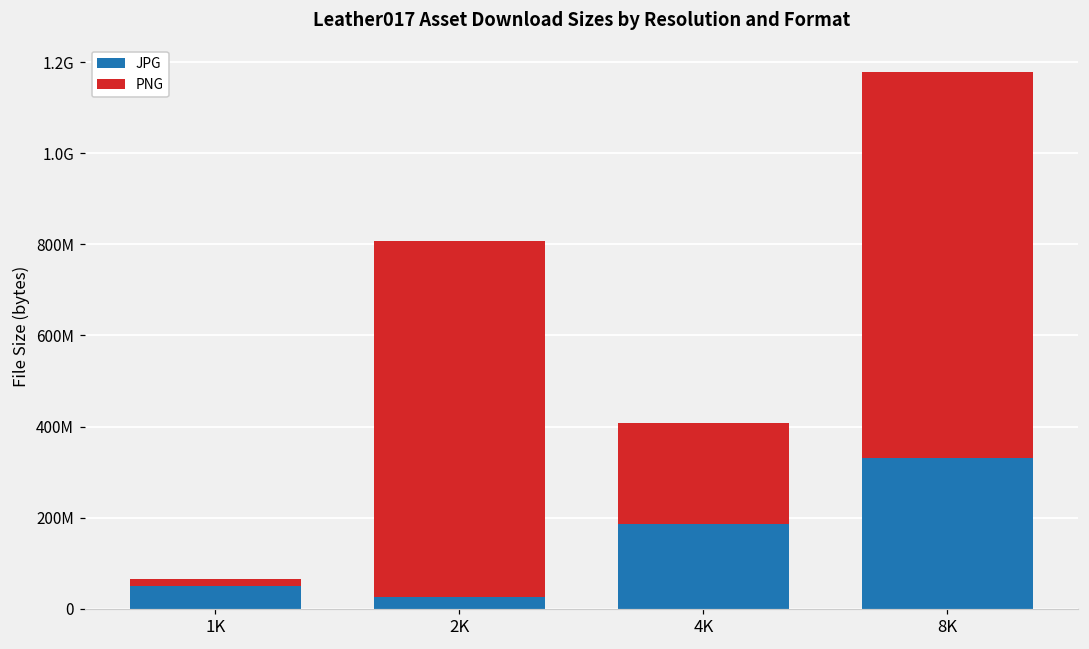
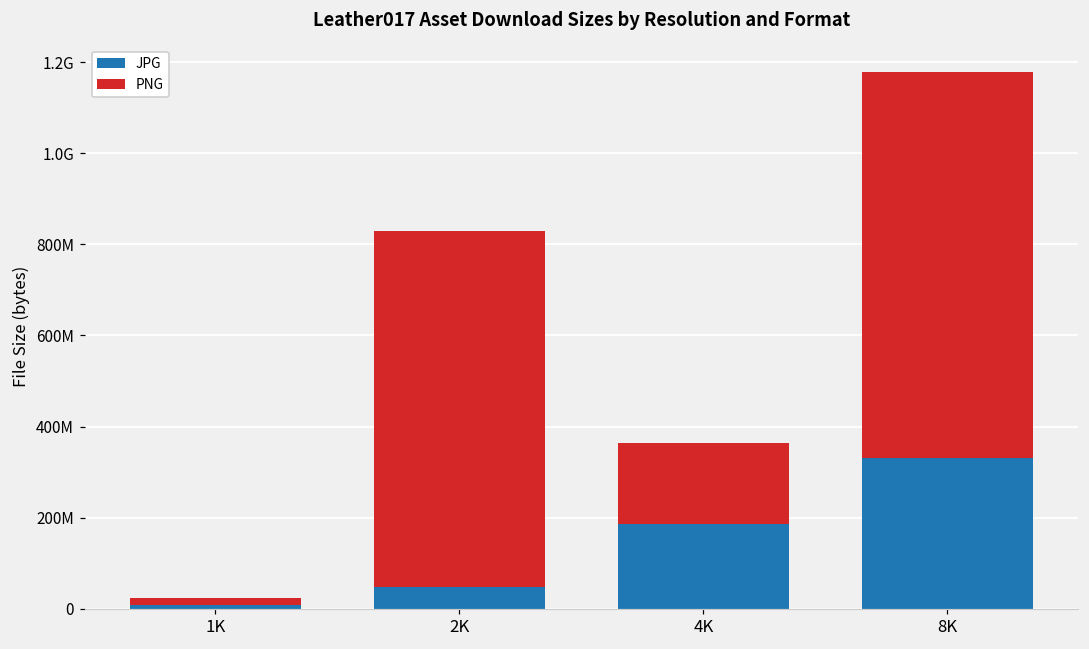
JPG, 1K: 50000000 -> 10000000
JPG, 2K: 30000000 -> 50000000
PNG, 4K: 220000000 -> 180000000
